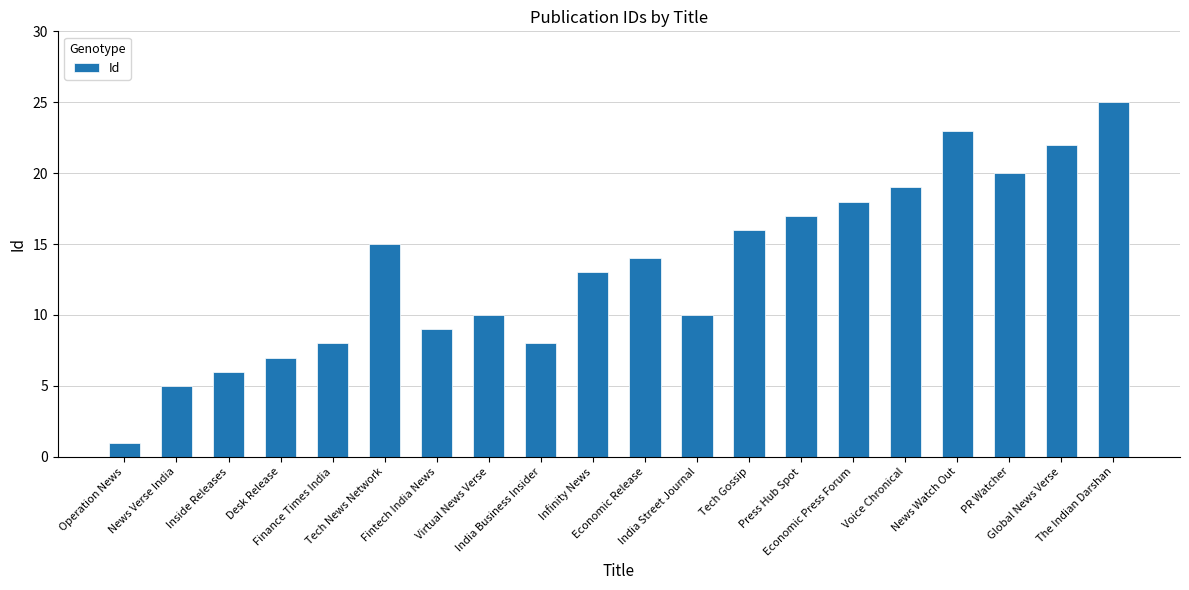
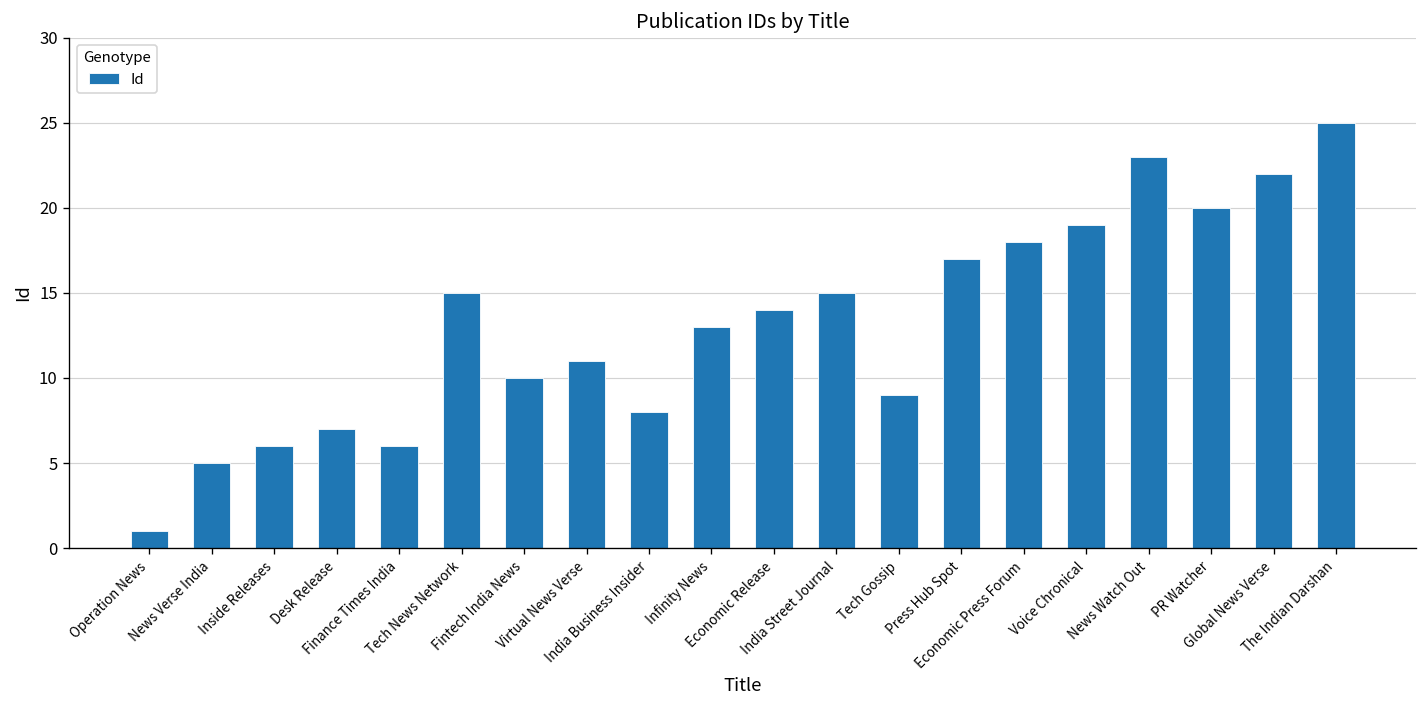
Finance Times India: 8 -> 6
Fintech India News: 9 -> 10
Virtual News Verse: 10 -> 11
India Street Journal: 10 -> 15
Tech Gossip: 16 -> 9
